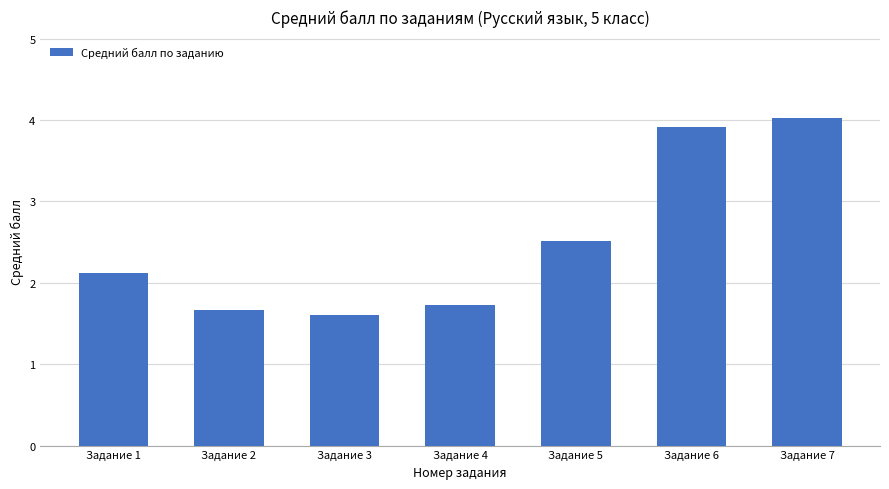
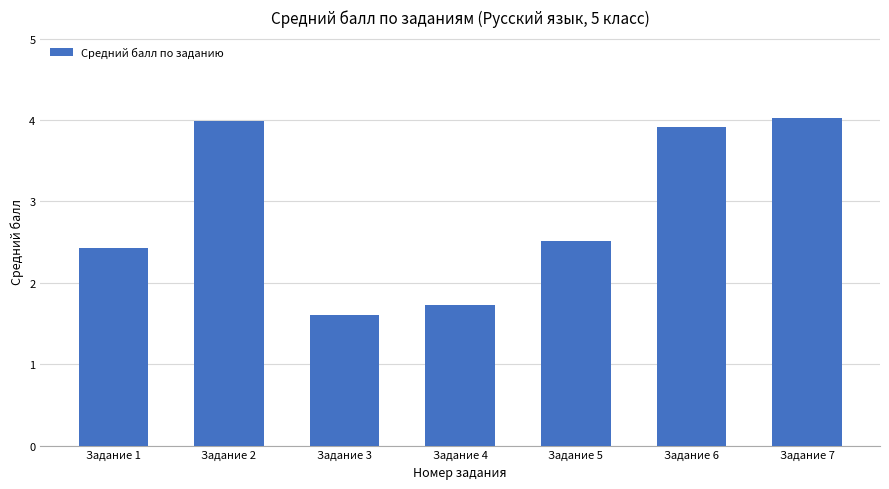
Задание 1: 2.1 -> 2.4
Задание 2: 1.7 -> 4.0
